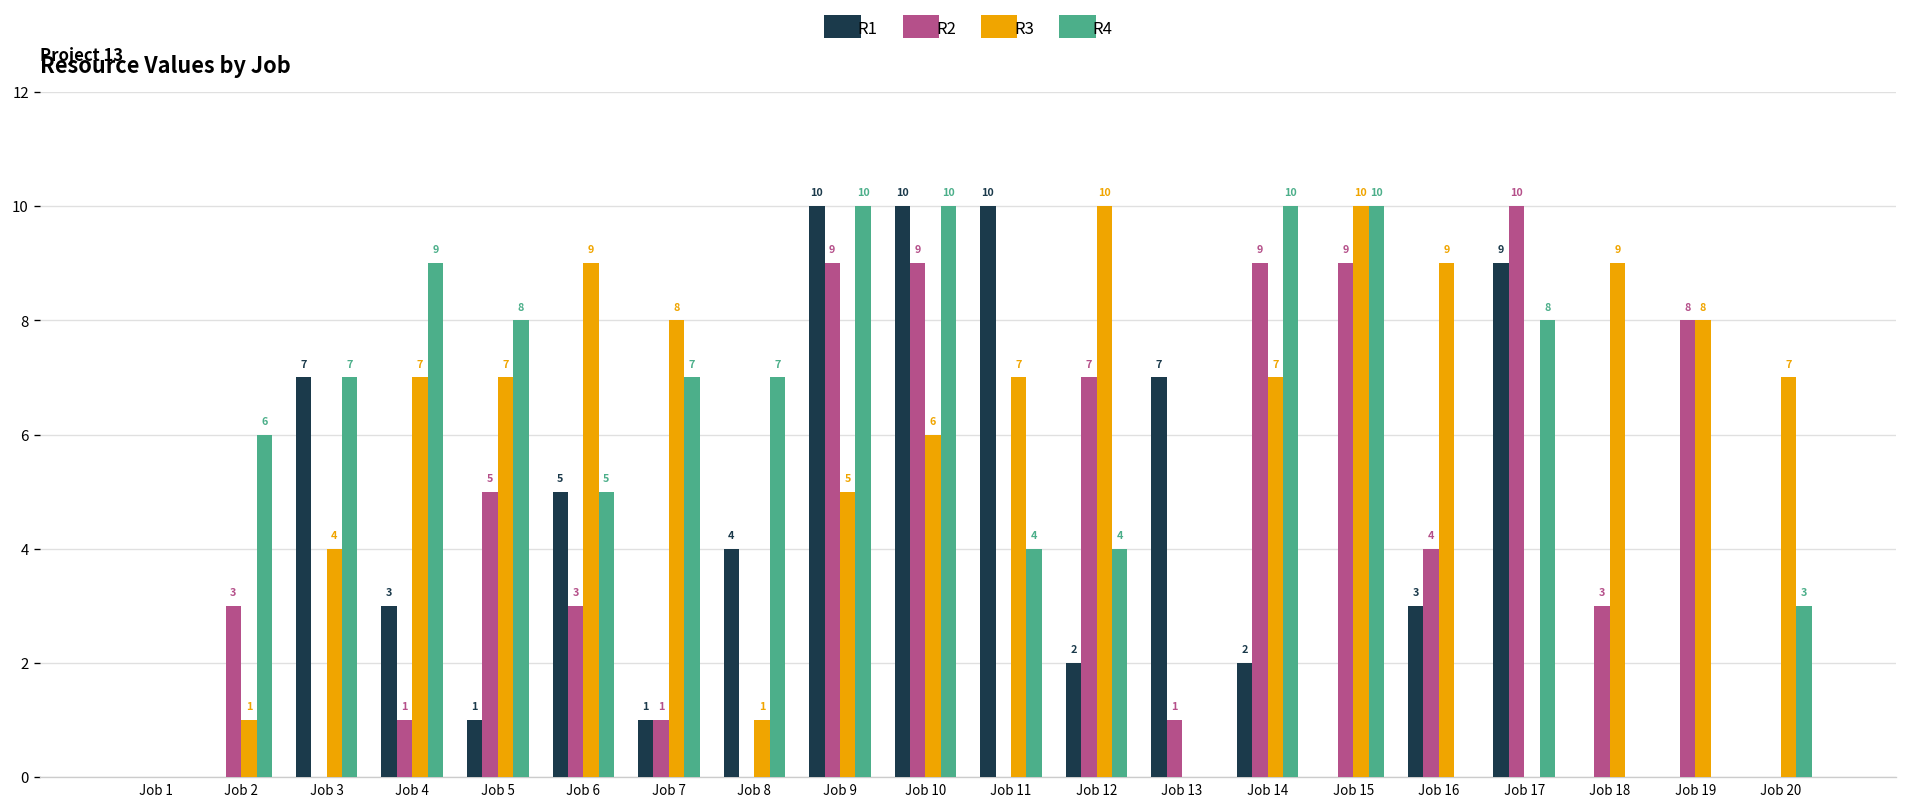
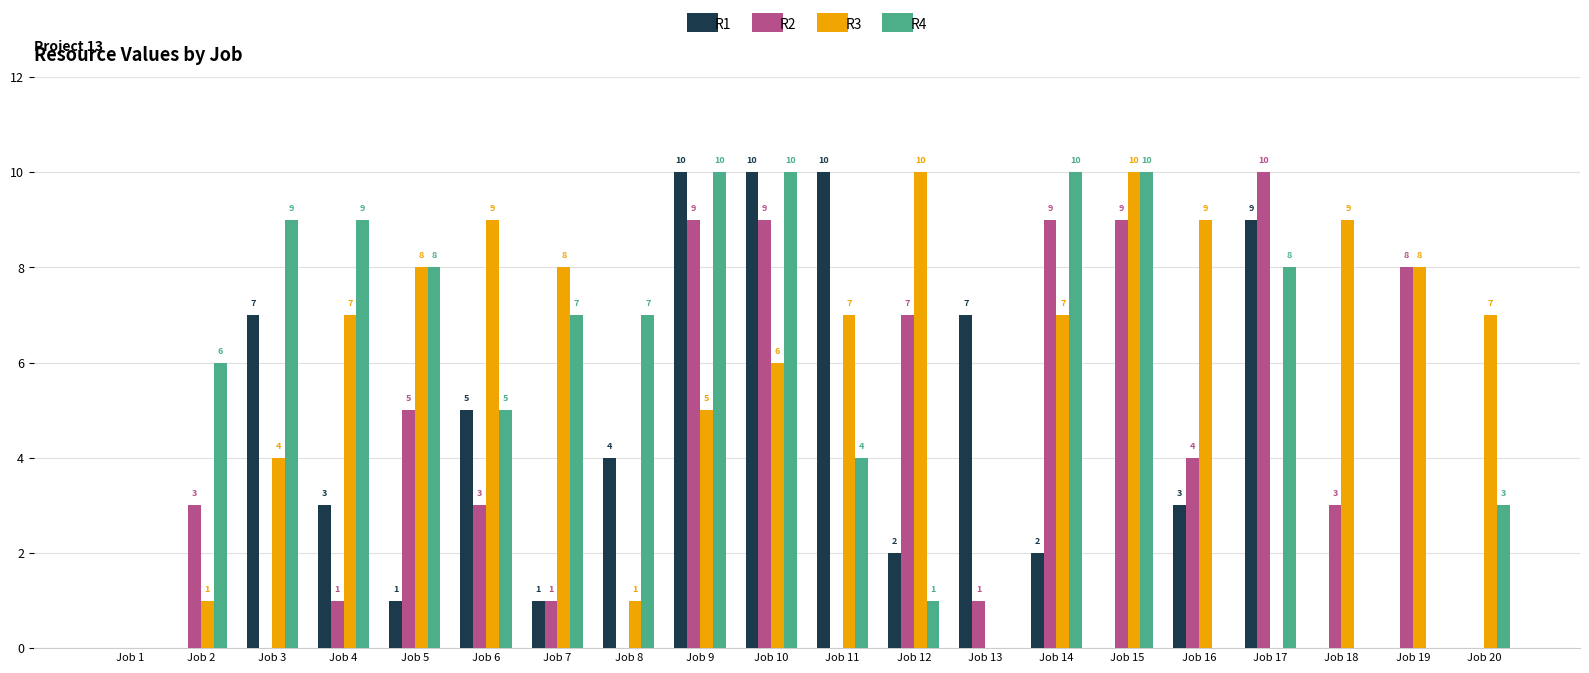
R4, Job 3: 7 -> 9
R3, Job 5: 7 -> 8
R4, Job 12: 4 -> 1
